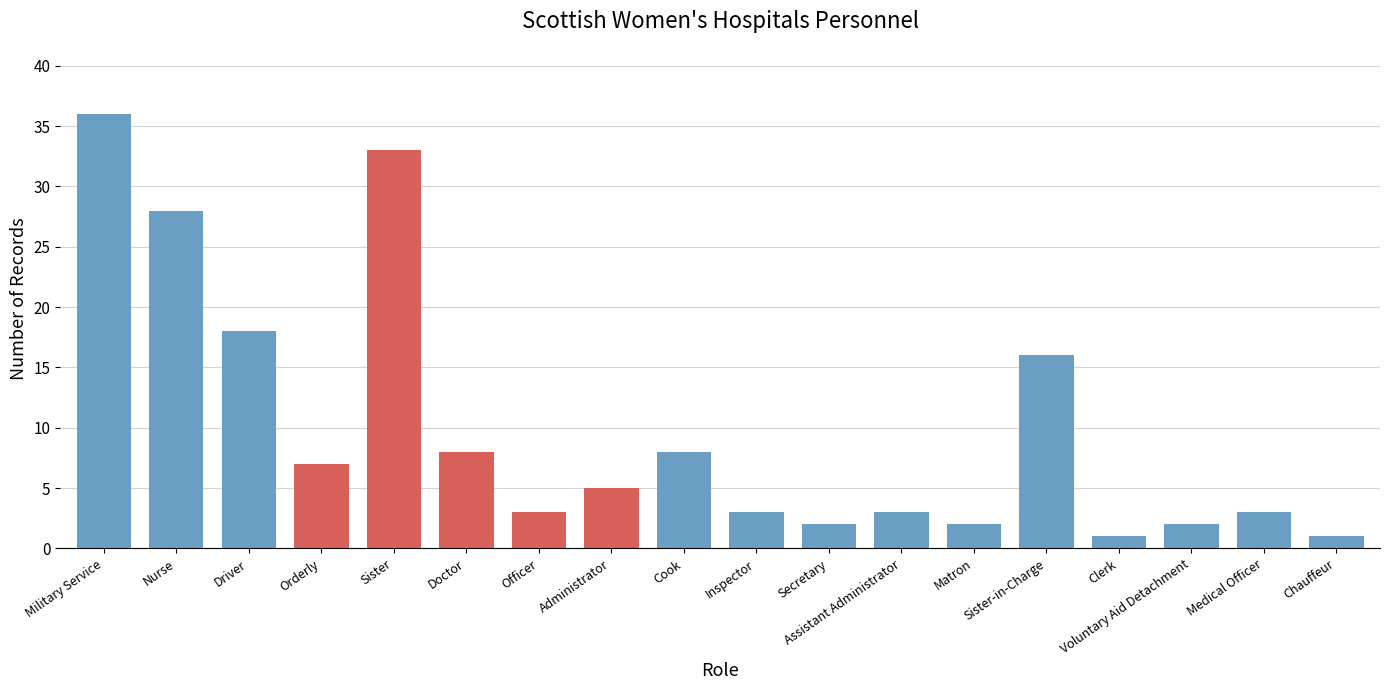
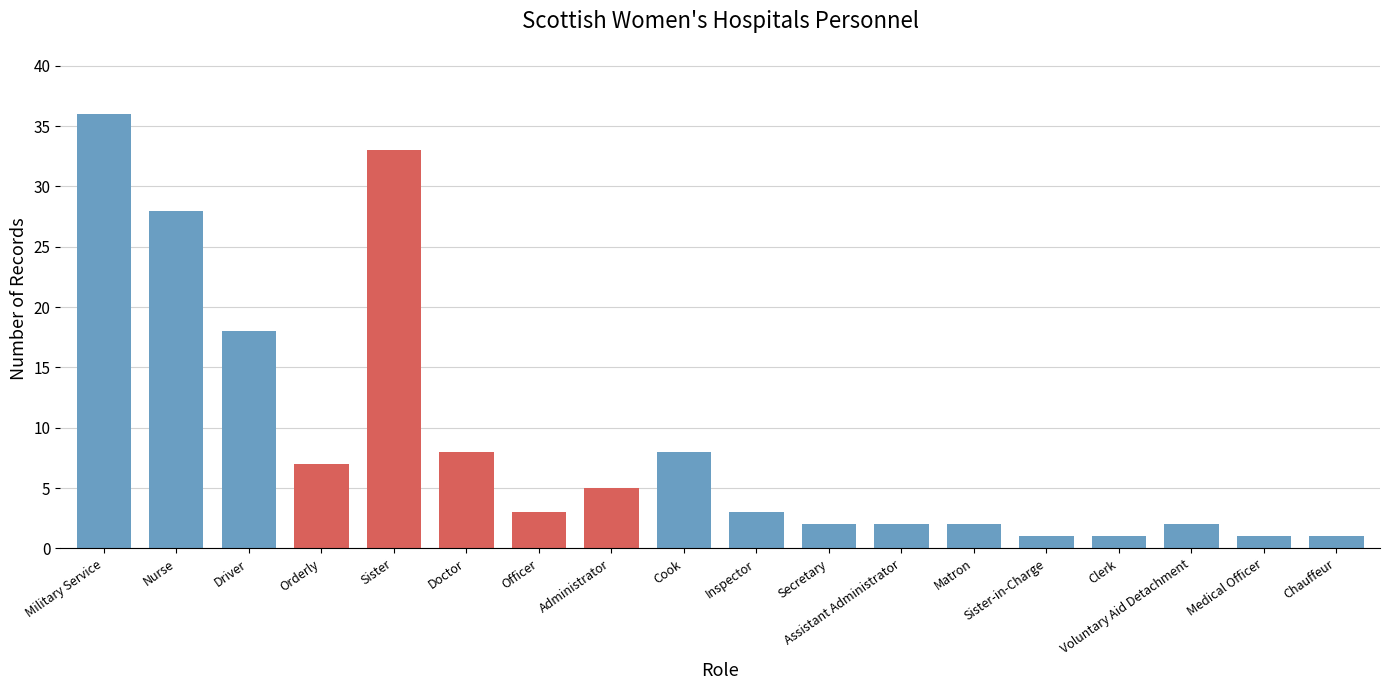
Assistant Administrator: 3 -> 2
Sister-in-Charge: 16 -> 1
Medical Officer: 3 -> 1
